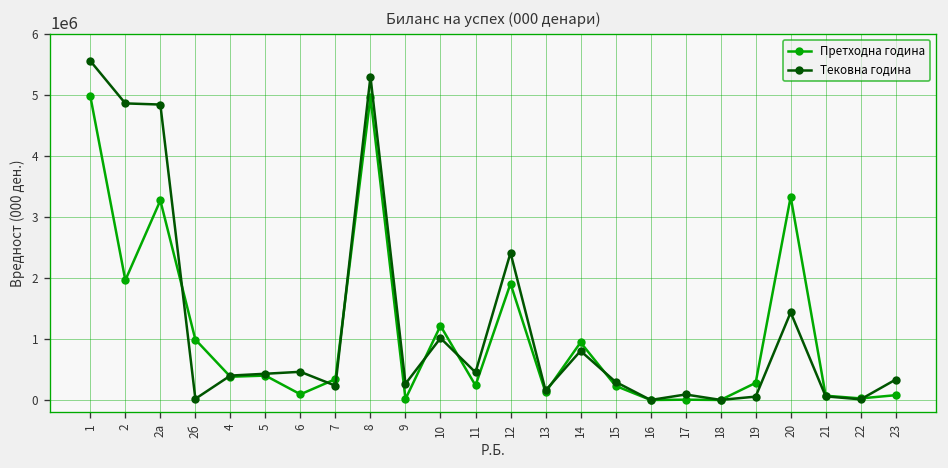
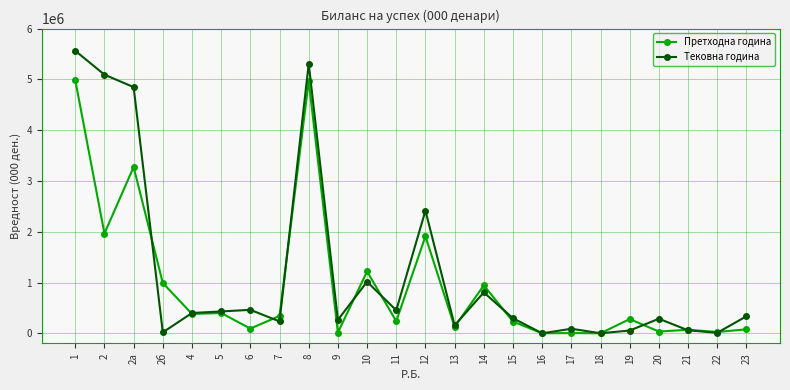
Тековна година, 2: 4900000 -> 5100000
Претходна година, 20: 3300000 -> 0
Тековна година, 20: 1400000 -> 300000
